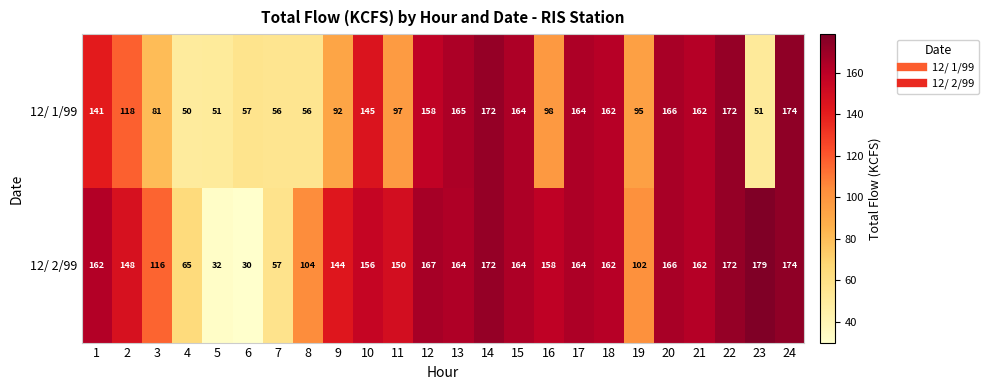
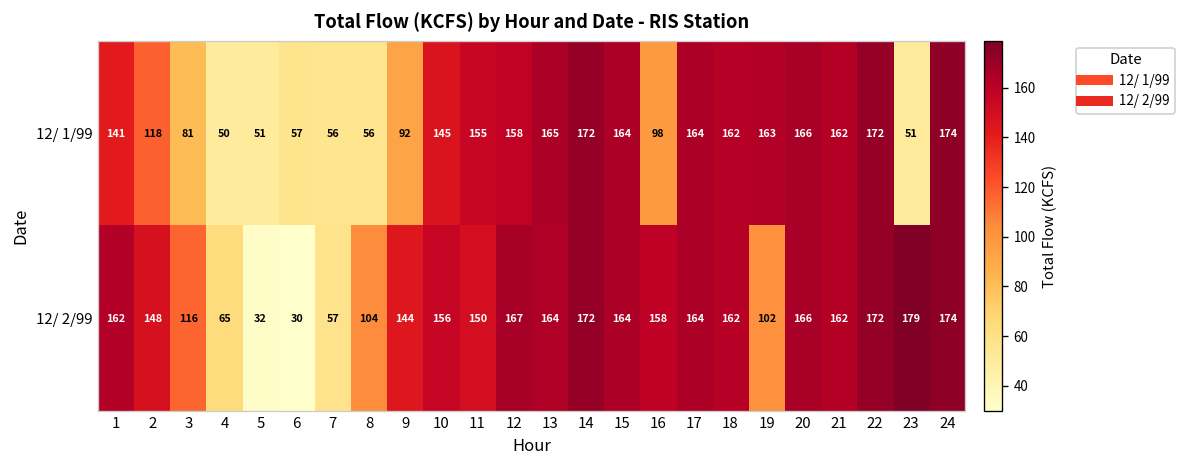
12/ 1/99, 11: 97 -> 155
12/ 1/99, 19: 95 -> 163
